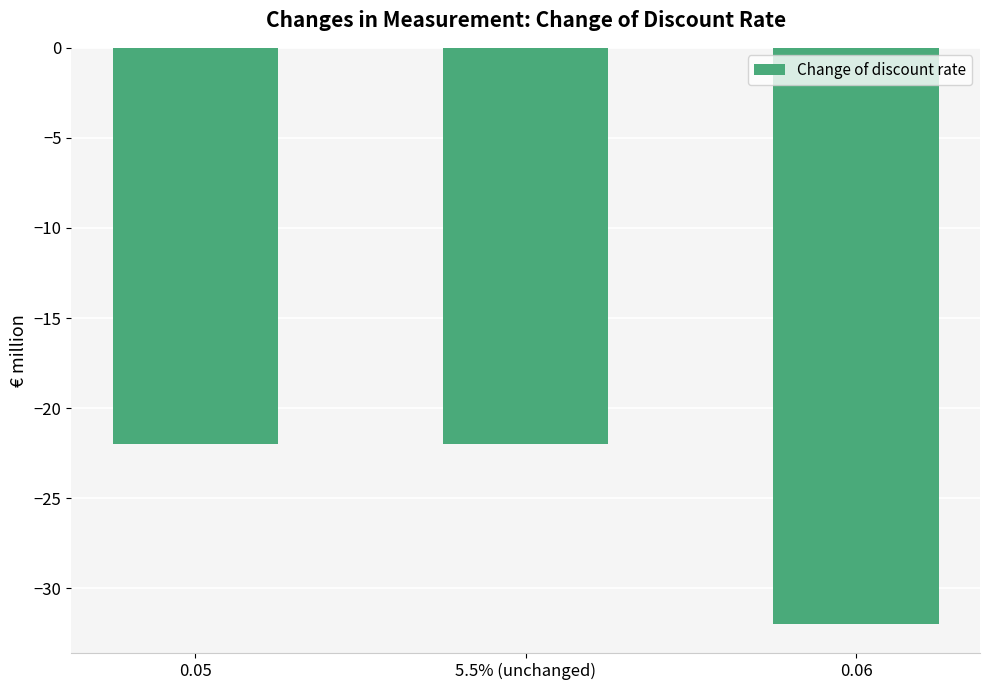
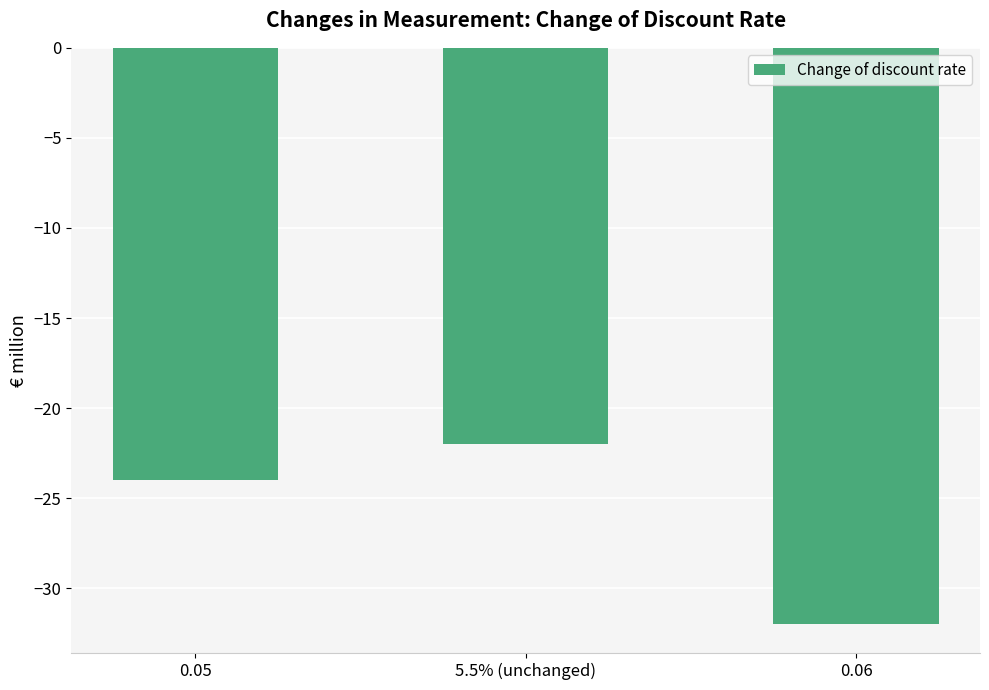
0.05: -22 -> -24
